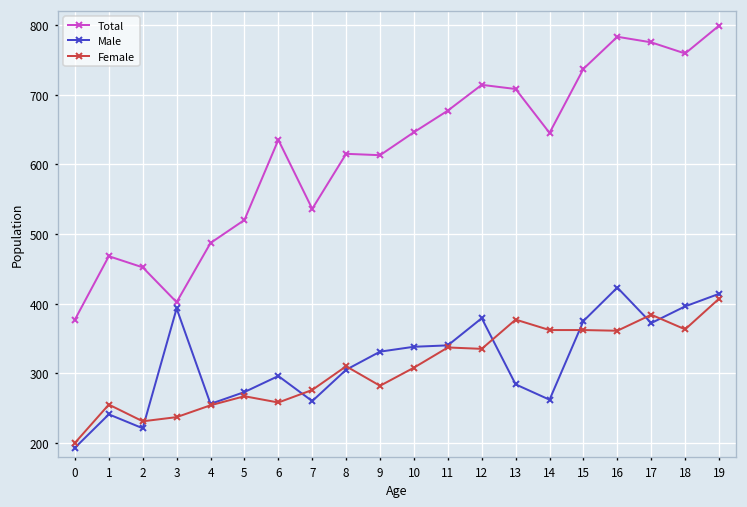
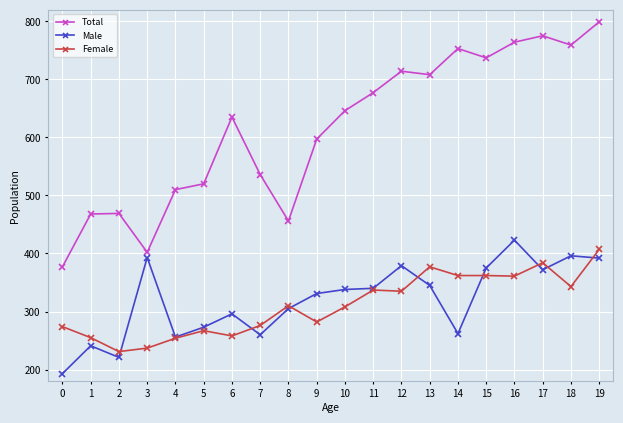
Female, 0: 200 -> 270
Total, 2: 450 -> 470
Total, 4: 490 -> 510
Total, 8: 620 -> 460
Total, 9: 610 -> 600
Male, 13: 280 -> 350
Total, 14: 650 -> 750
Total, 16: 780 -> 760
Female, 18: 360 -> 340
Male, 19: 410 -> 390
